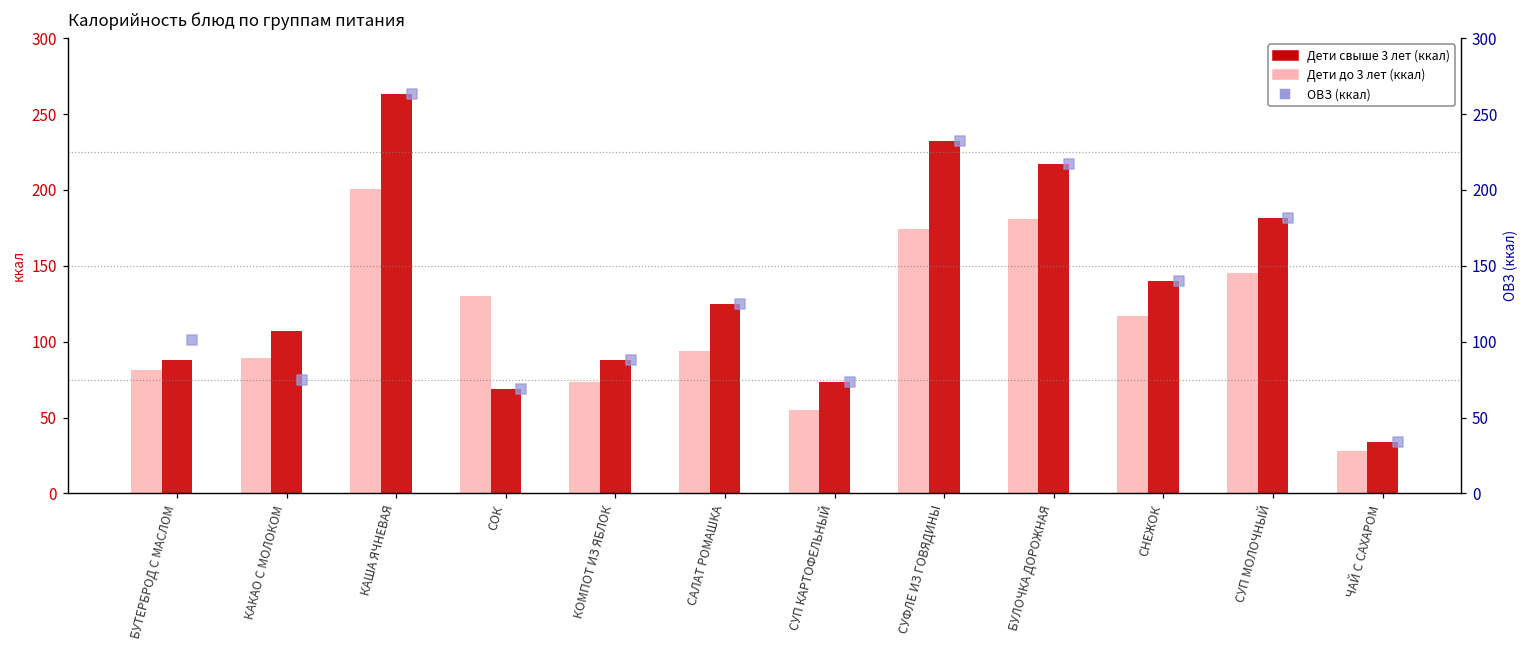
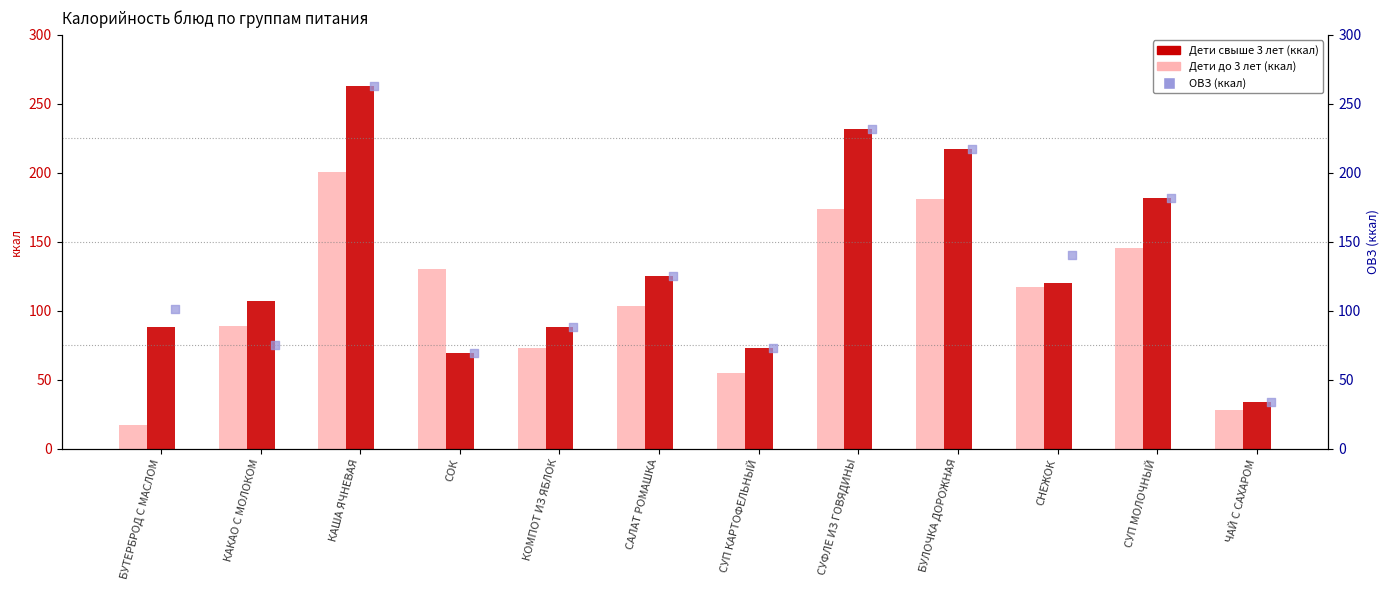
Дети до 3 лет (ккал), БУТЕРБРОД С МАСЛОМ: 81 -> 17
Дети до 3 лет (ккал), САЛАТ РОМАШКА: 94 -> 104
Дети свыше 3 лет (ккал), СНЕЖОК: 140 -> 120
